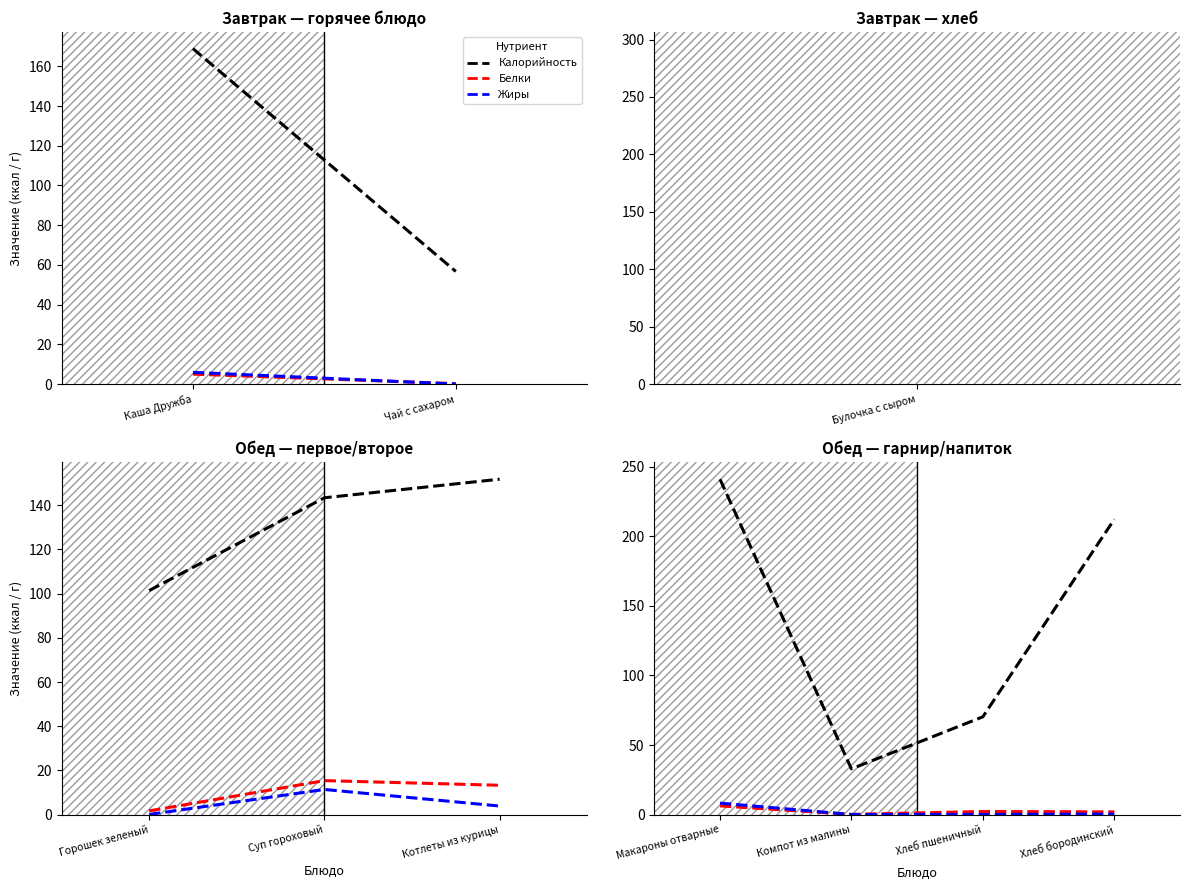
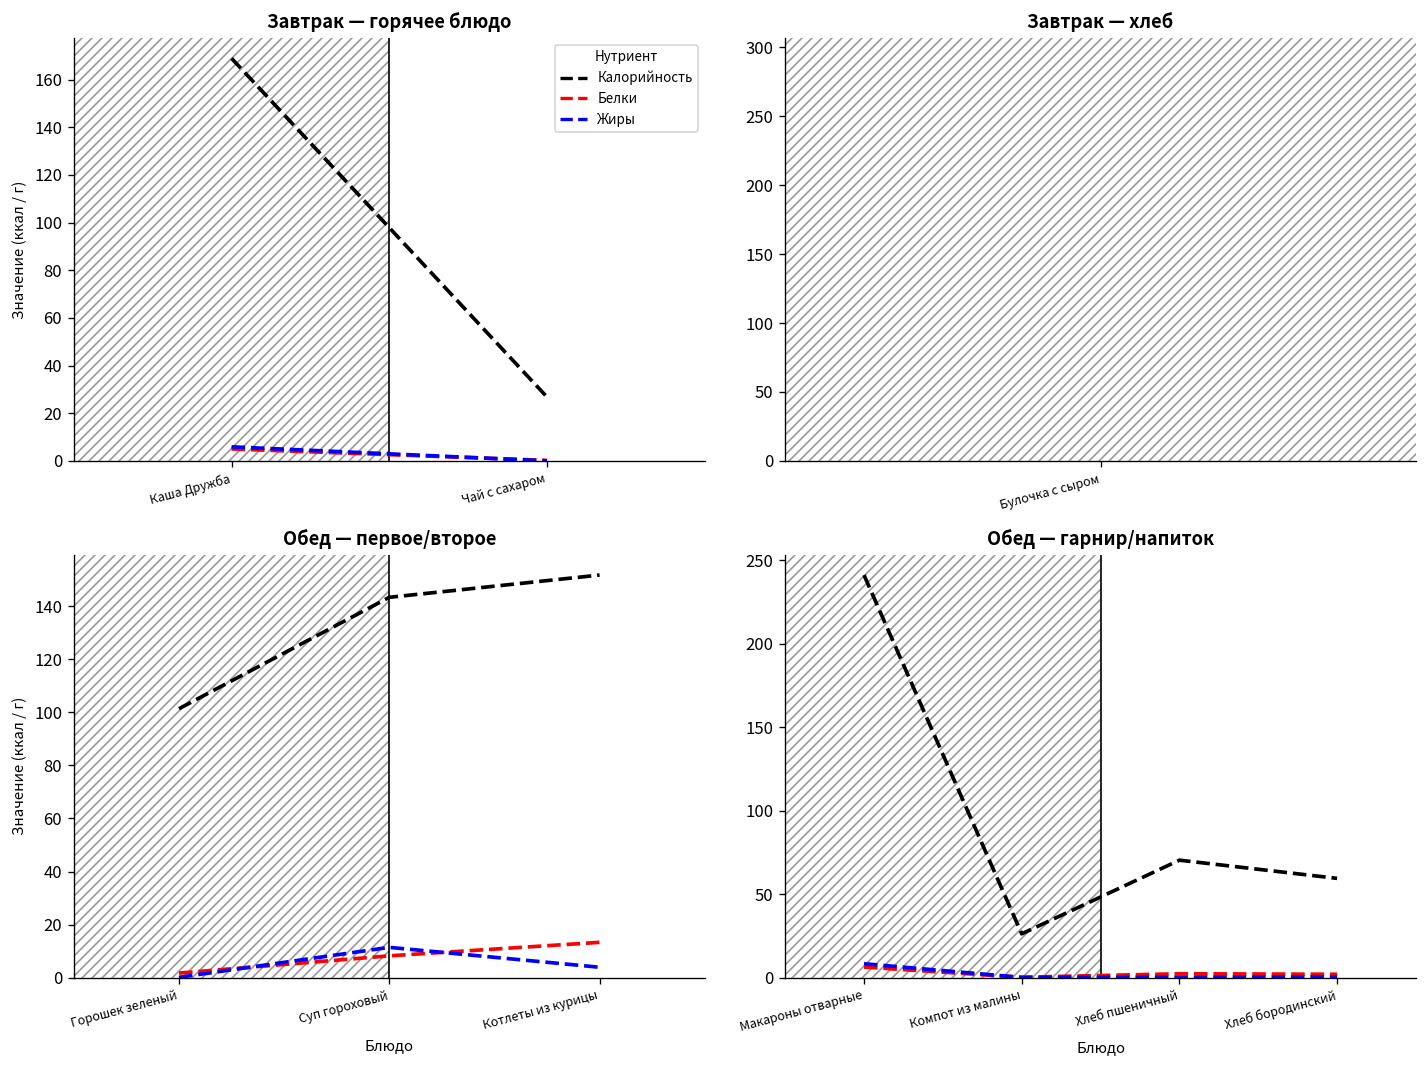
Завтрак — горячее блюдо, Калорийность, Чай с сахаром: 57 -> 27
Обед — первое/второе, Белки, Суп гороховый: 15 -> 8
Обед — гарнир/напиток, Калорийность, Компот из малины: 33 -> 26
Обед — гарнир/напиток, Калорийность, Хлеб бородинский: 212 -> 59
